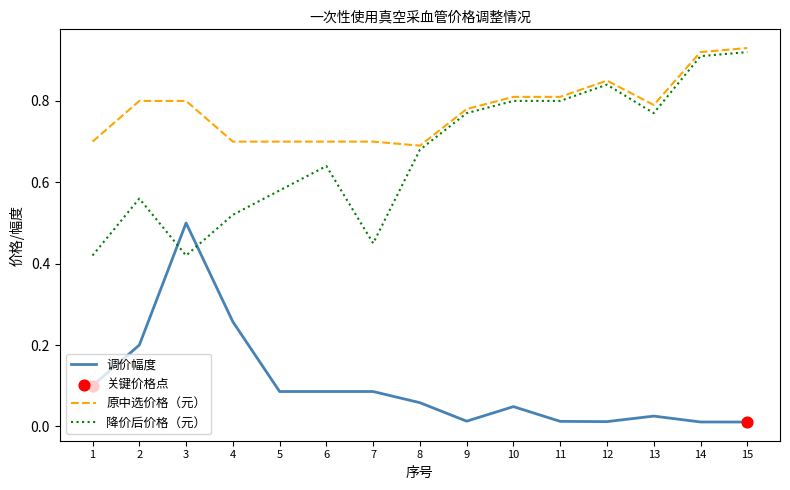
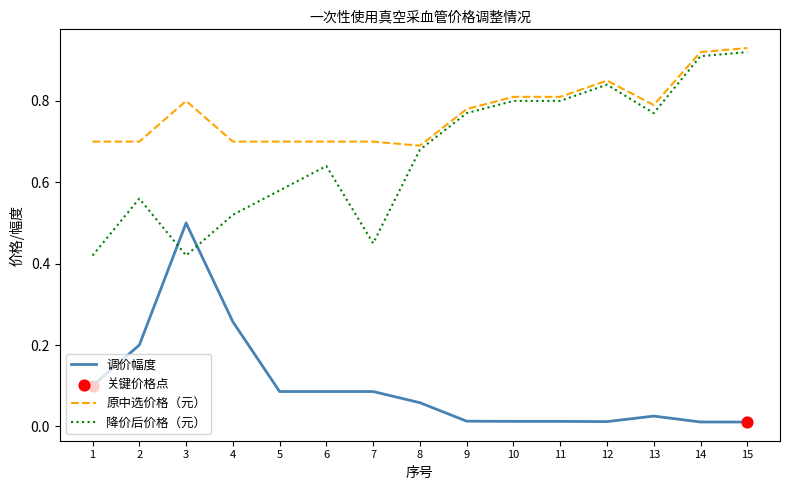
原中选价格（元）, 2: 0.8 -> 0.7
调价幅度, 10: 0.05 -> 0.01
